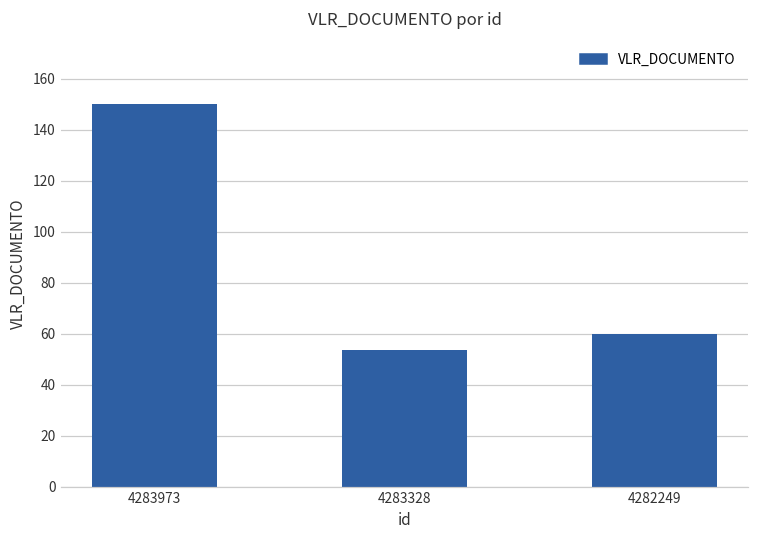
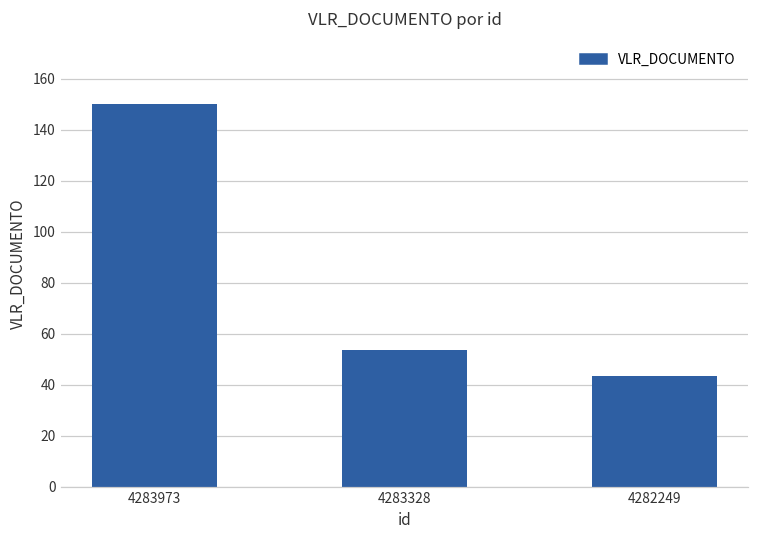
4282249: 60 -> 43
